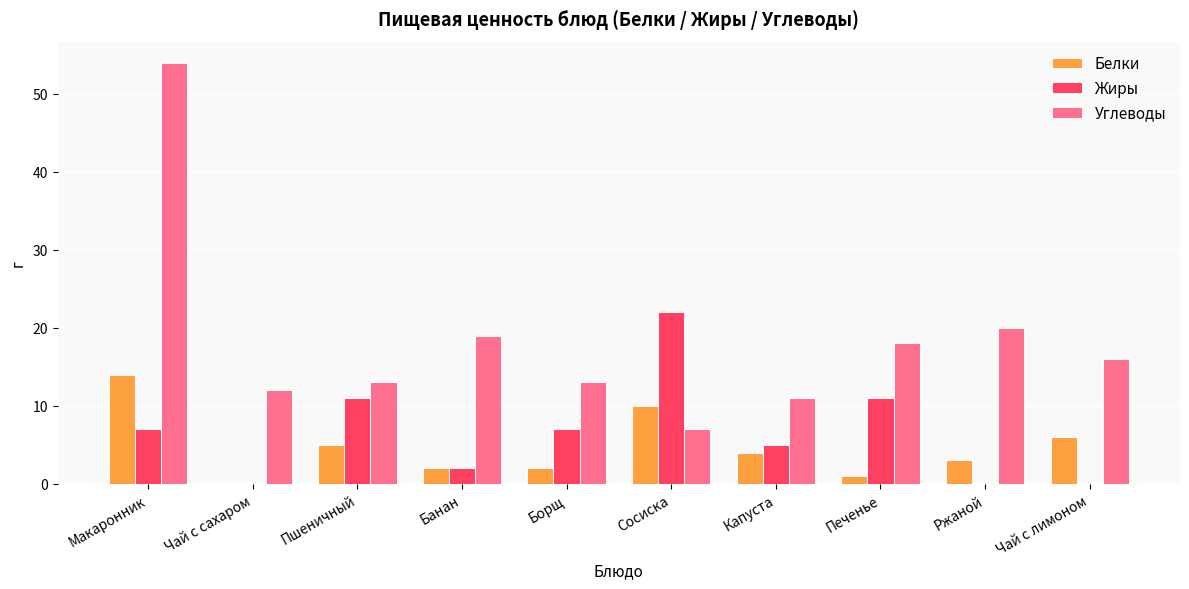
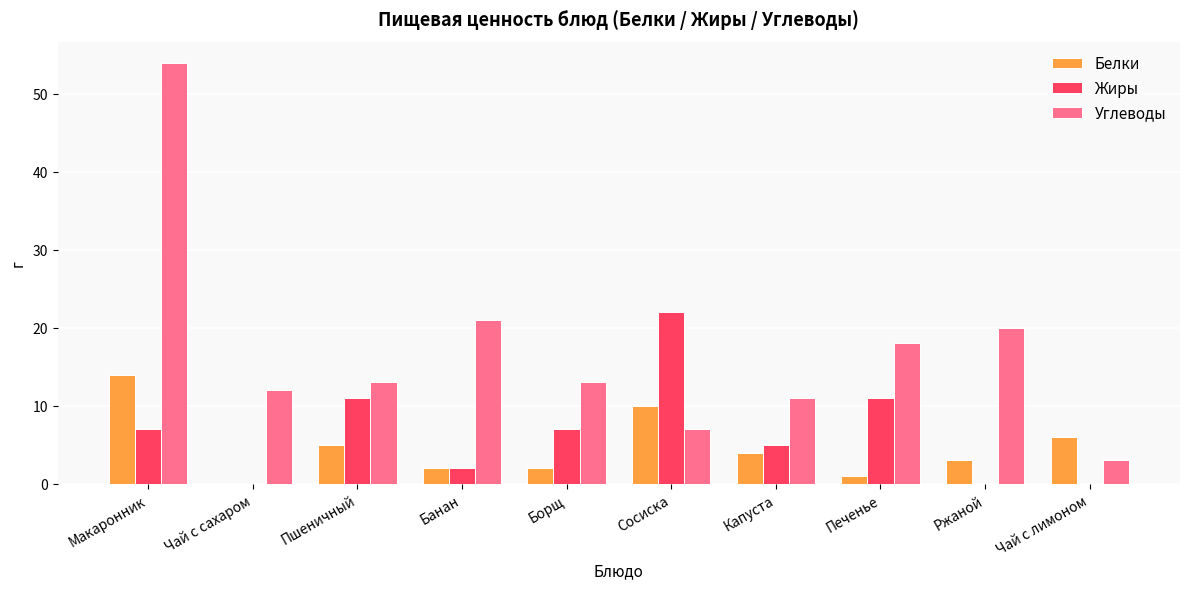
Углеводы, Банан: 19 -> 21
Углеводы, Чай с лимоном: 16 -> 3
